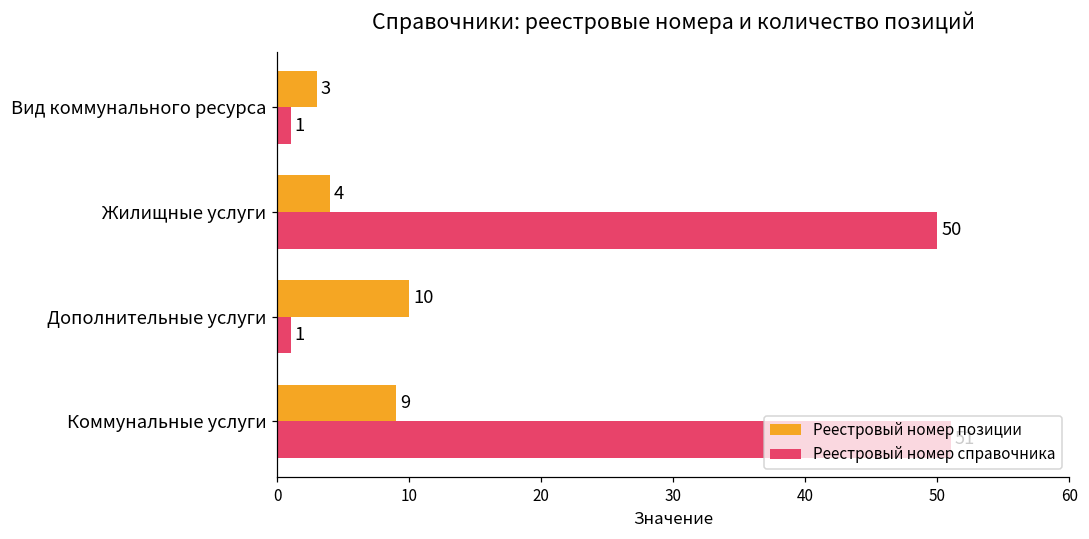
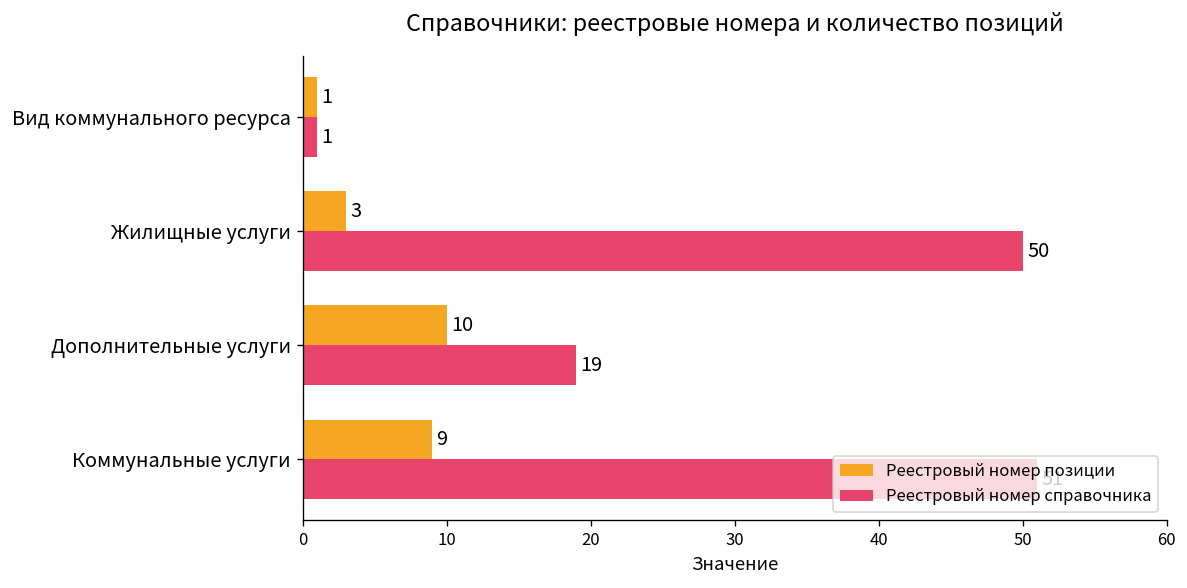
Реестровый номер позиции, Вид коммунального ресурса: 3 -> 1
Реестровый номер позиции, Жилищные услуги: 4 -> 3
Реестровый номер справочника, Дополнительные услуги: 1 -> 19
